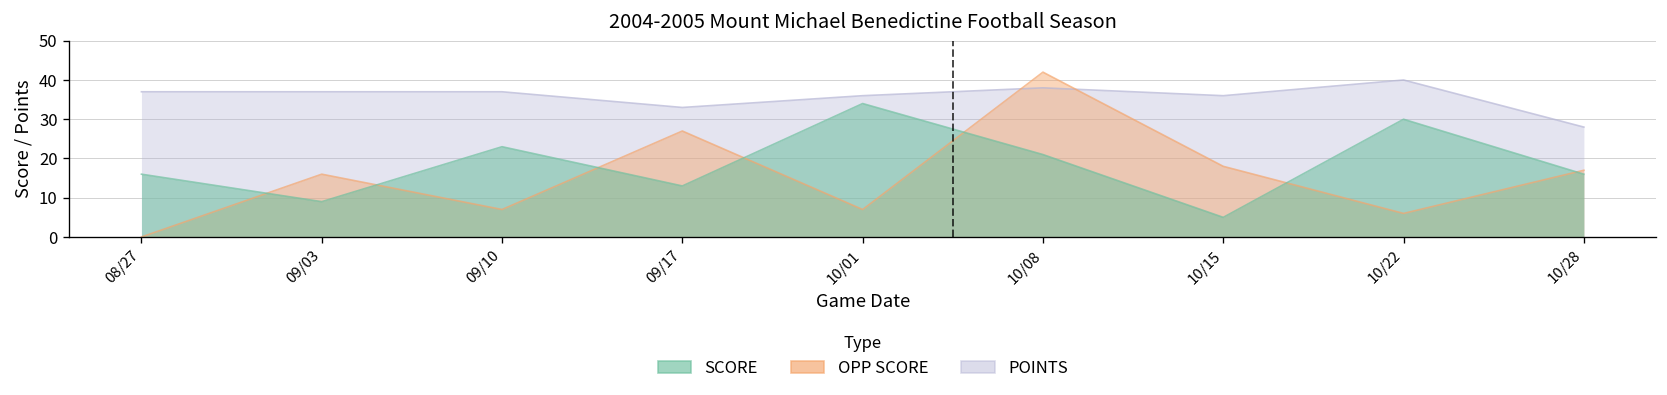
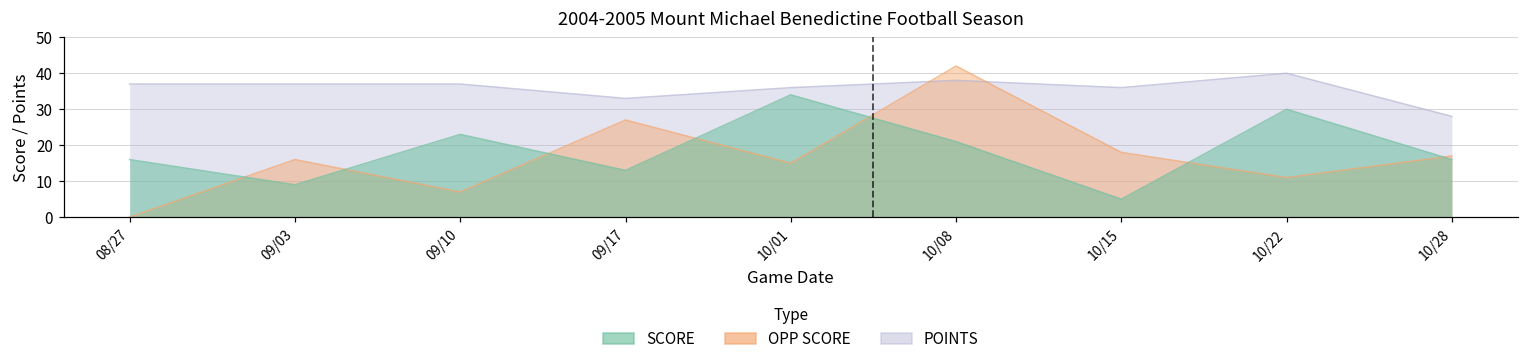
OPP SCORE, 10/01: 7 -> 15
OPP SCORE, 10/22: 6 -> 11
